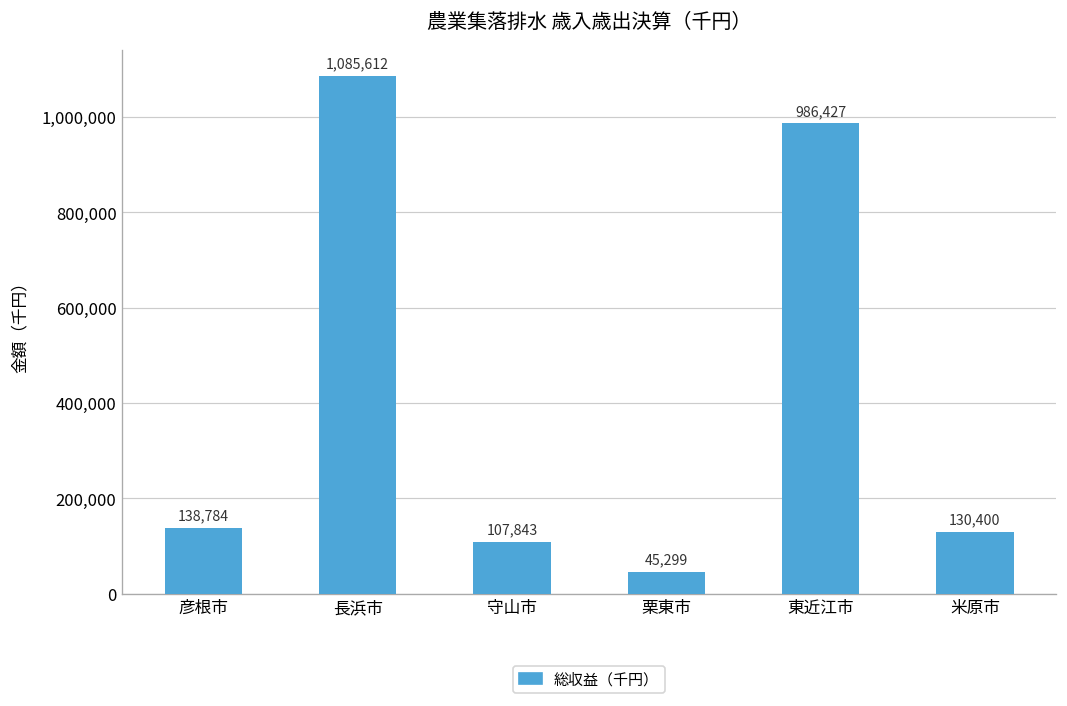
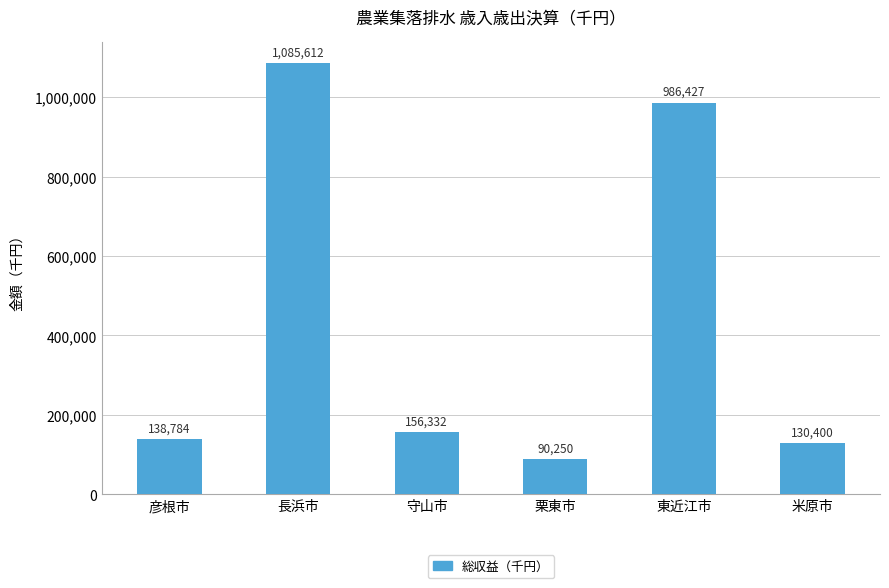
守山市: 107,843 -> 156,332
栗東市: 45,299 -> 90,250
